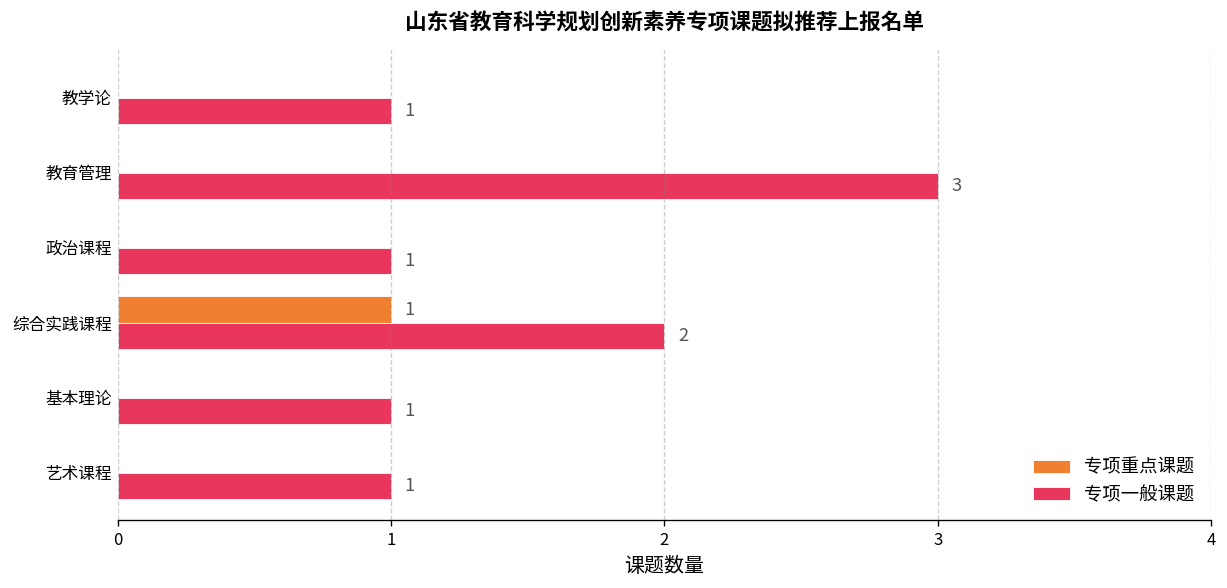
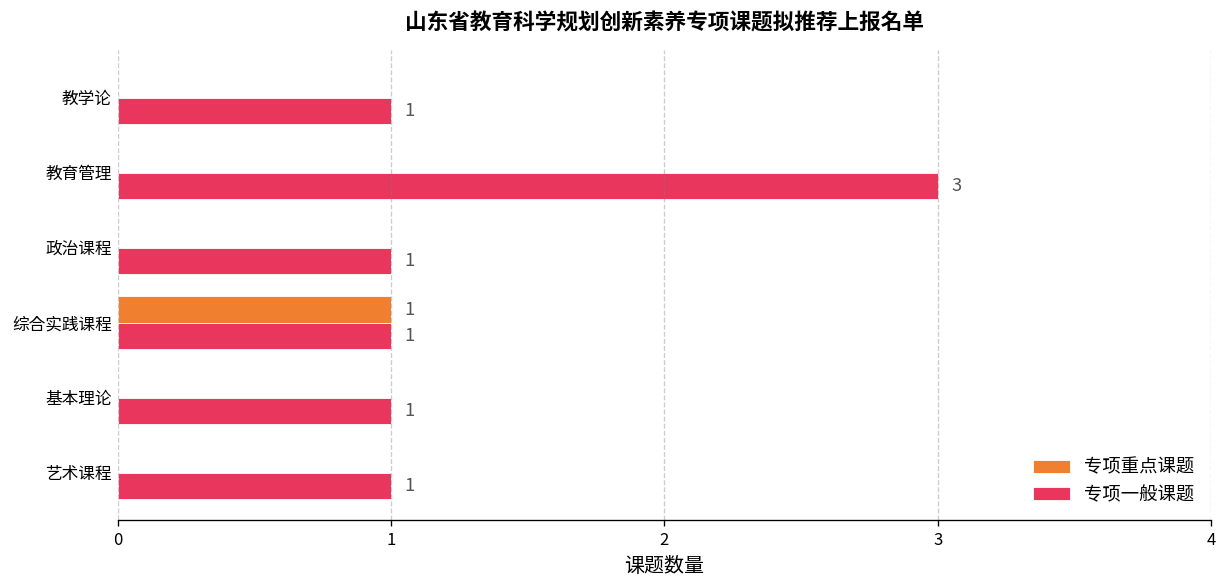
专项一般课题, 综合实践课程: 2 -> 1
